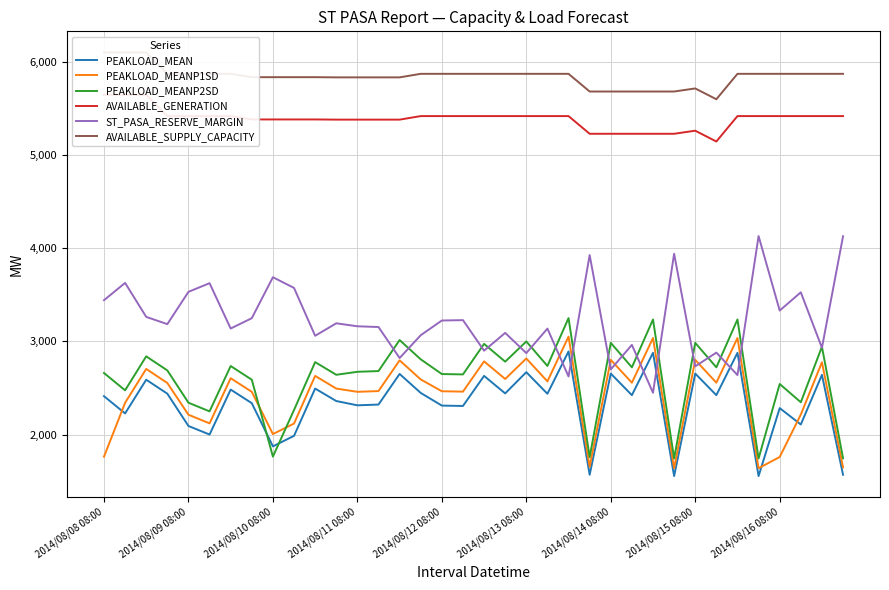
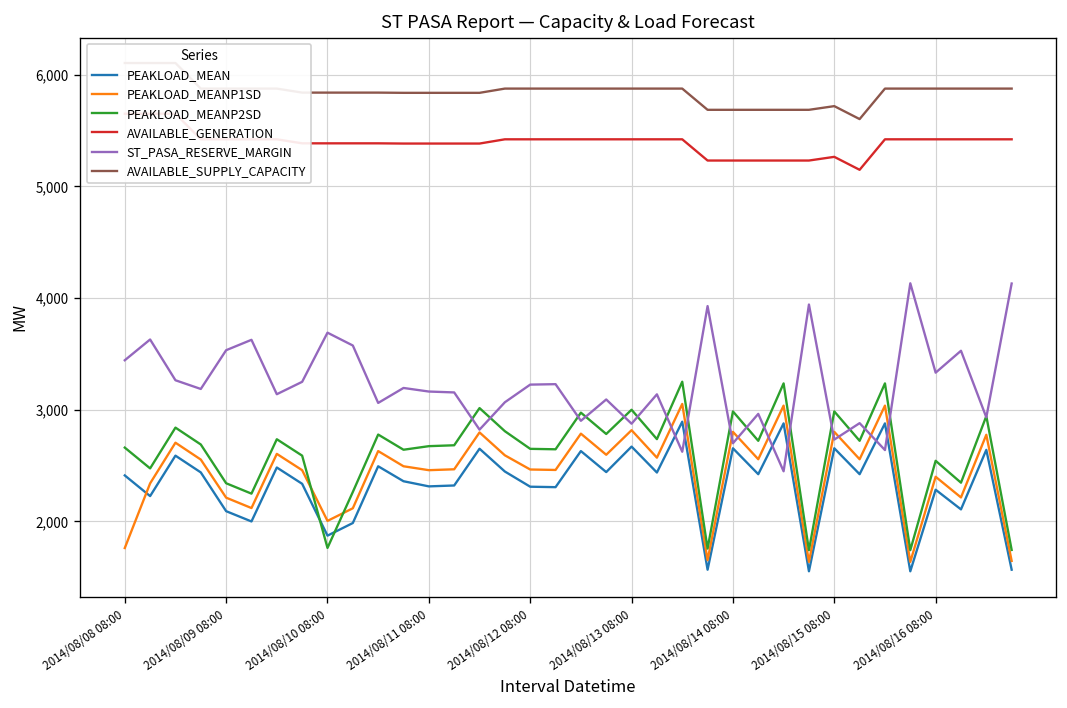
PEAKLOAD_MEANP1SD, 2014/08/16 08:00: 1,800 -> 2,400
